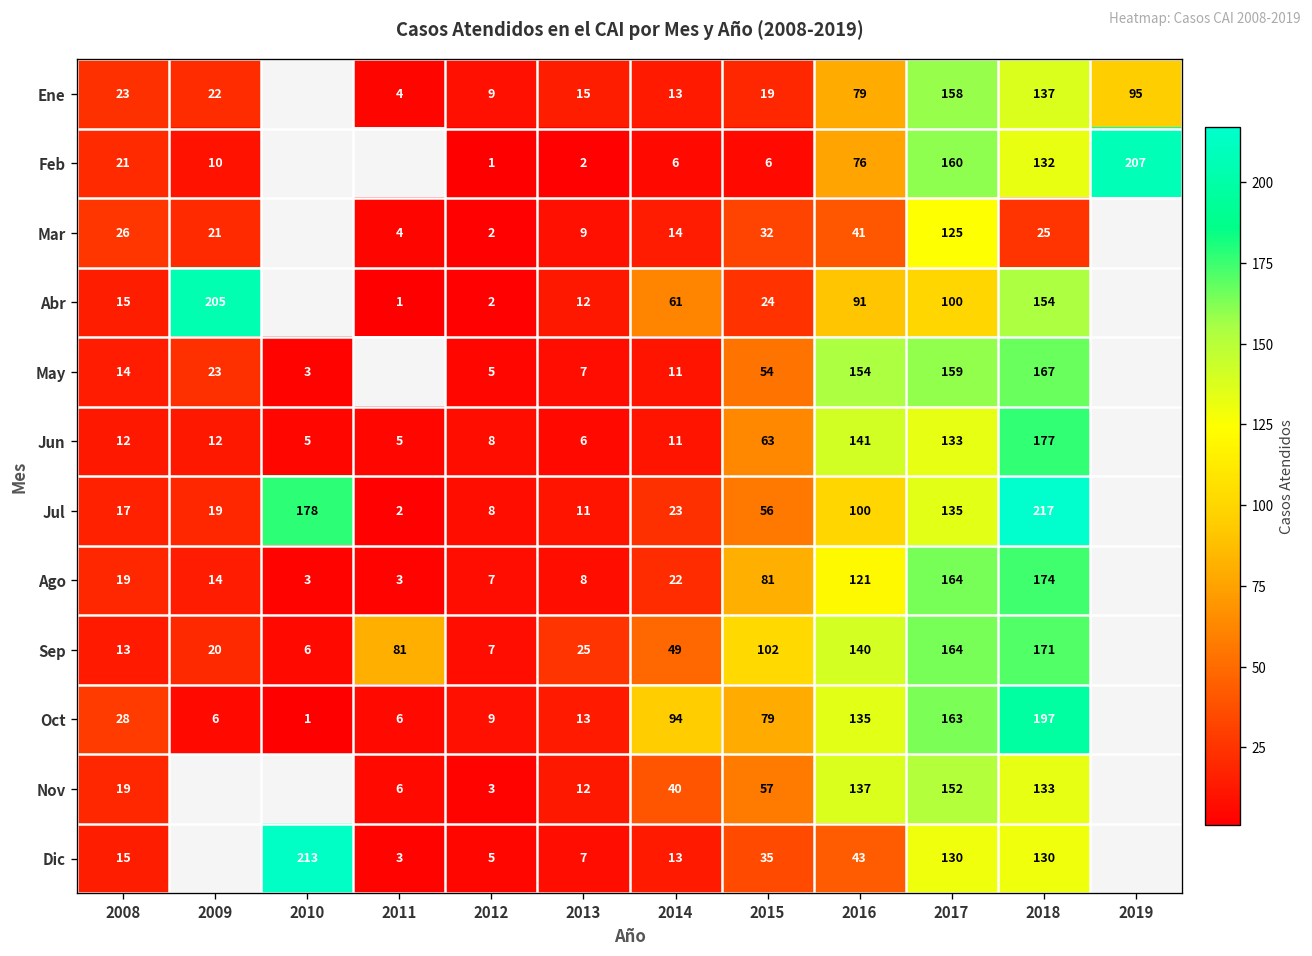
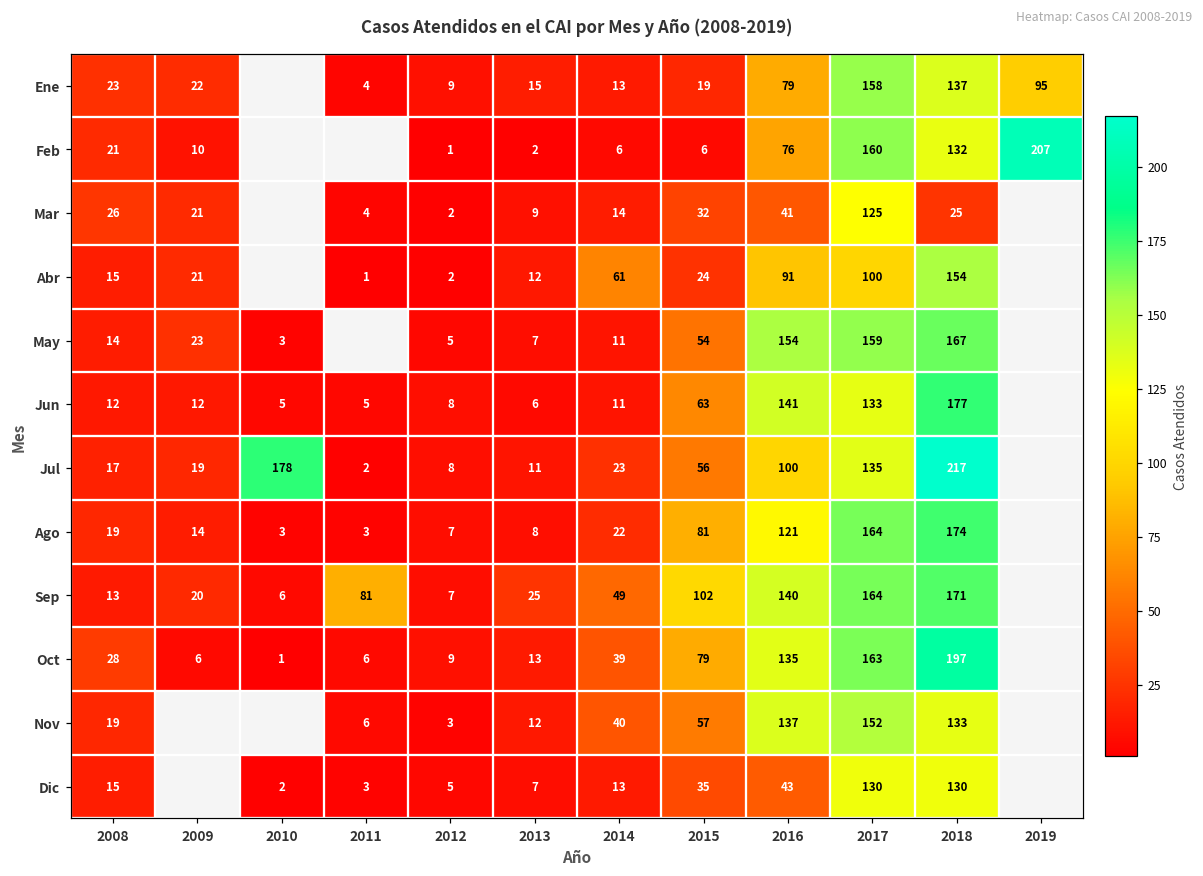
Abr, 2009: 205 -> 21
Oct, 2014: 94 -> 39
Dic, 2010: 213 -> 2
